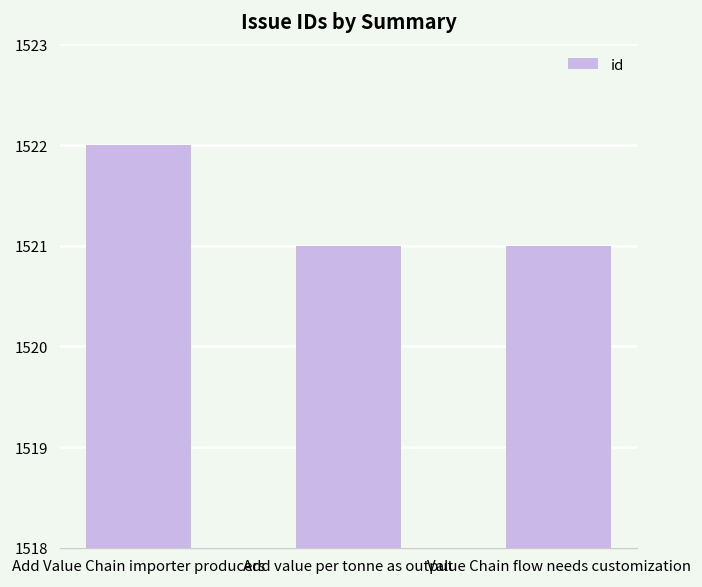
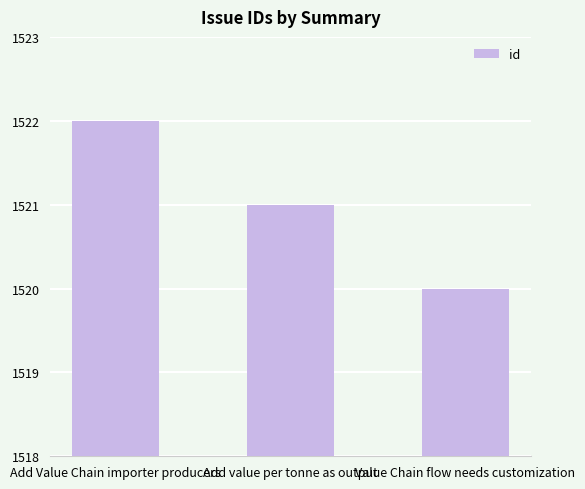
Value Chain flow needs customization: 1521 -> 1520
